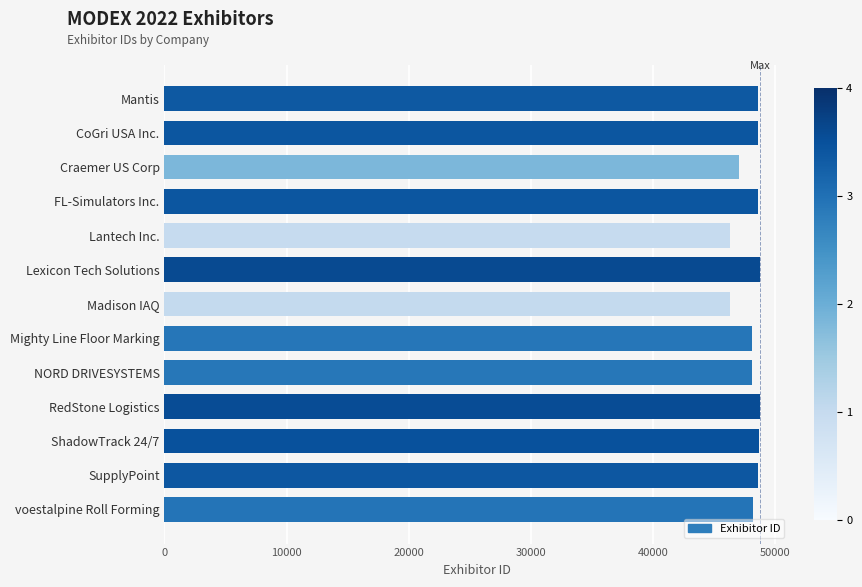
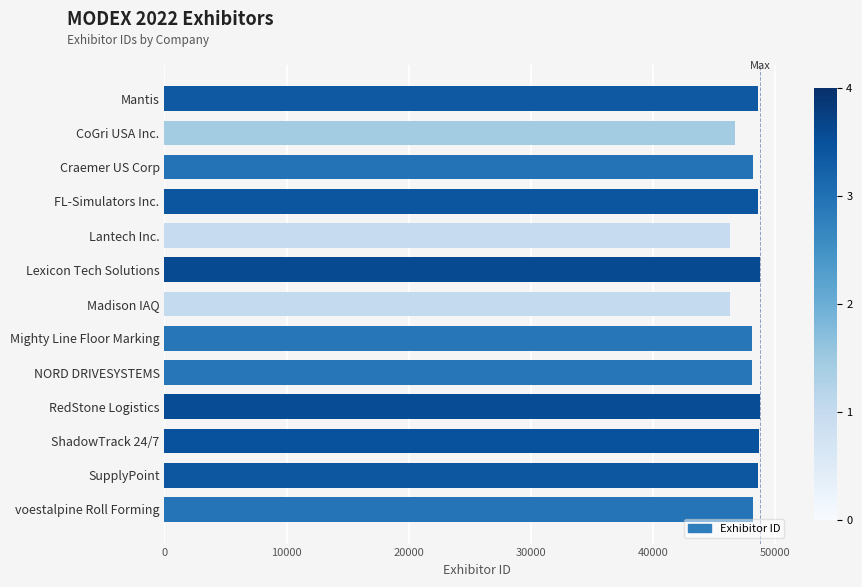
CoGri USA Inc.: 48600 -> 46700
Craemer US Corp: 47100 -> 48200
